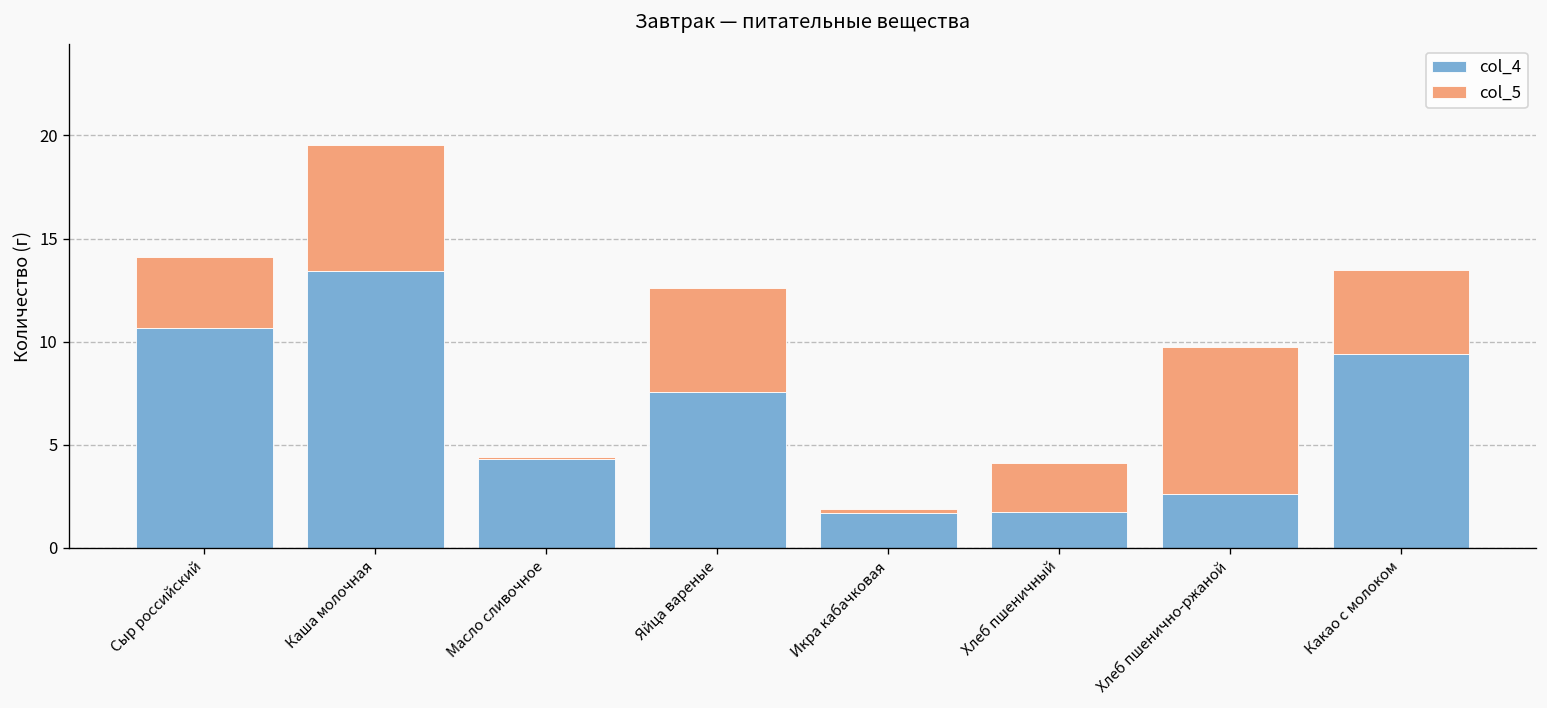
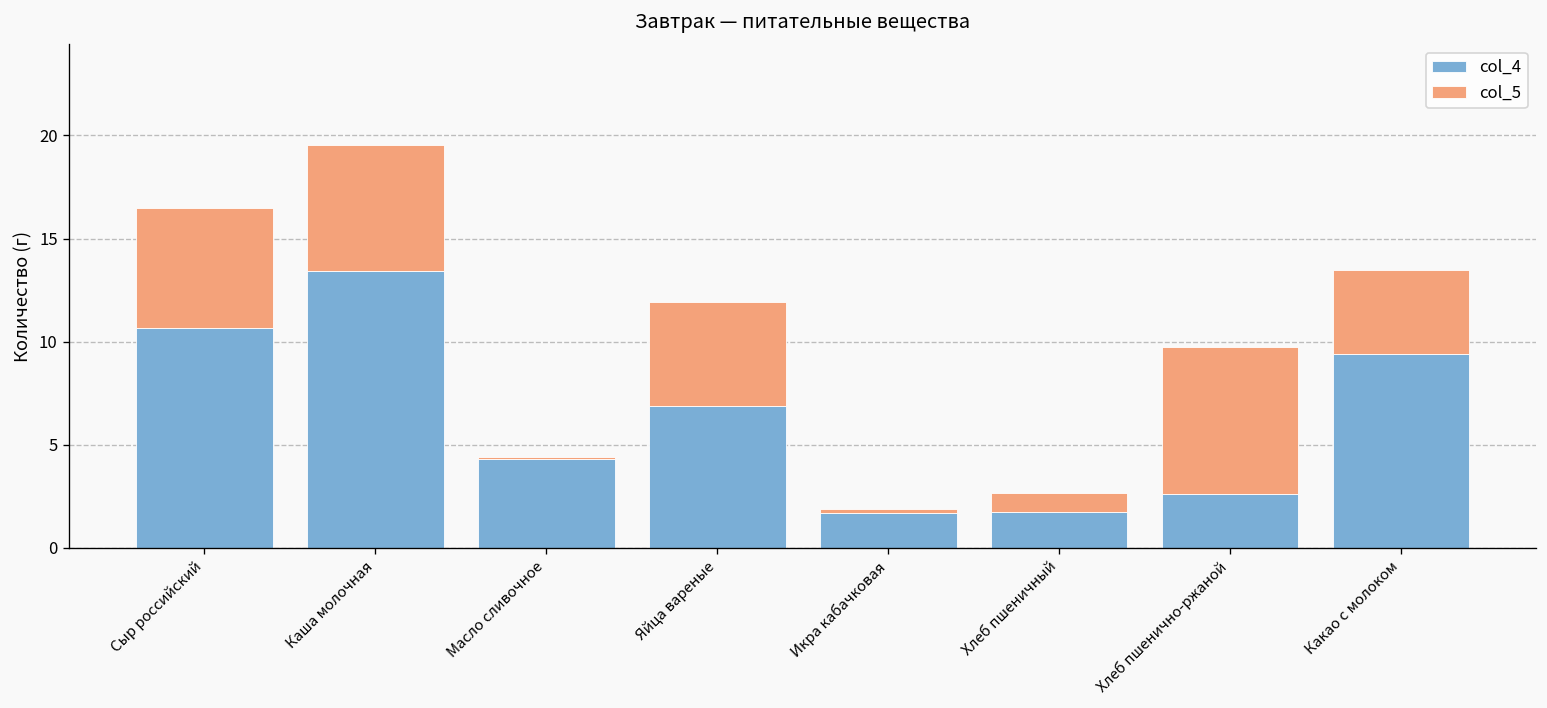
col_5, Сыр российский: 3.5 -> 5.8
col_4, Яйца вареные: 7.5 -> 6.9
col_5, Хлеб пшеничный: 2.4 -> 0.9
